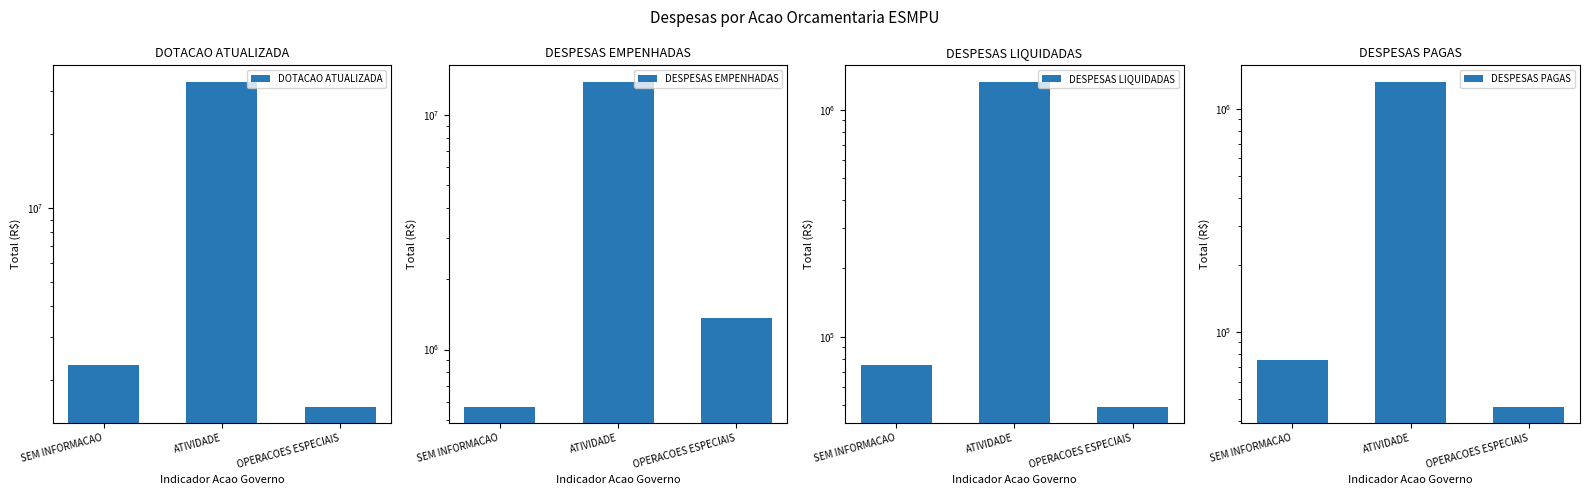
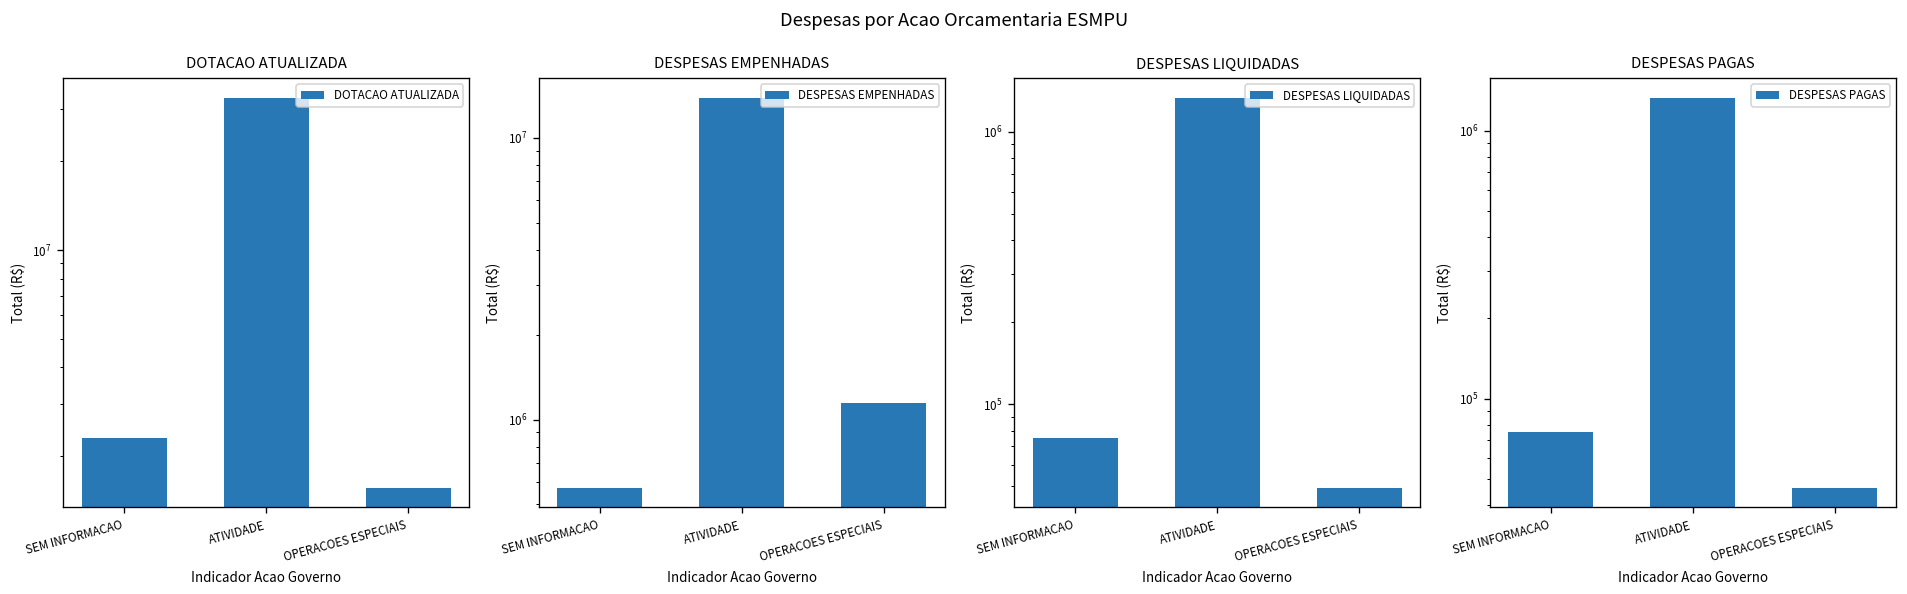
DESPESAS EMPENHADAS, OPERACOES ESPECIAIS: 1400000 -> 1100000
